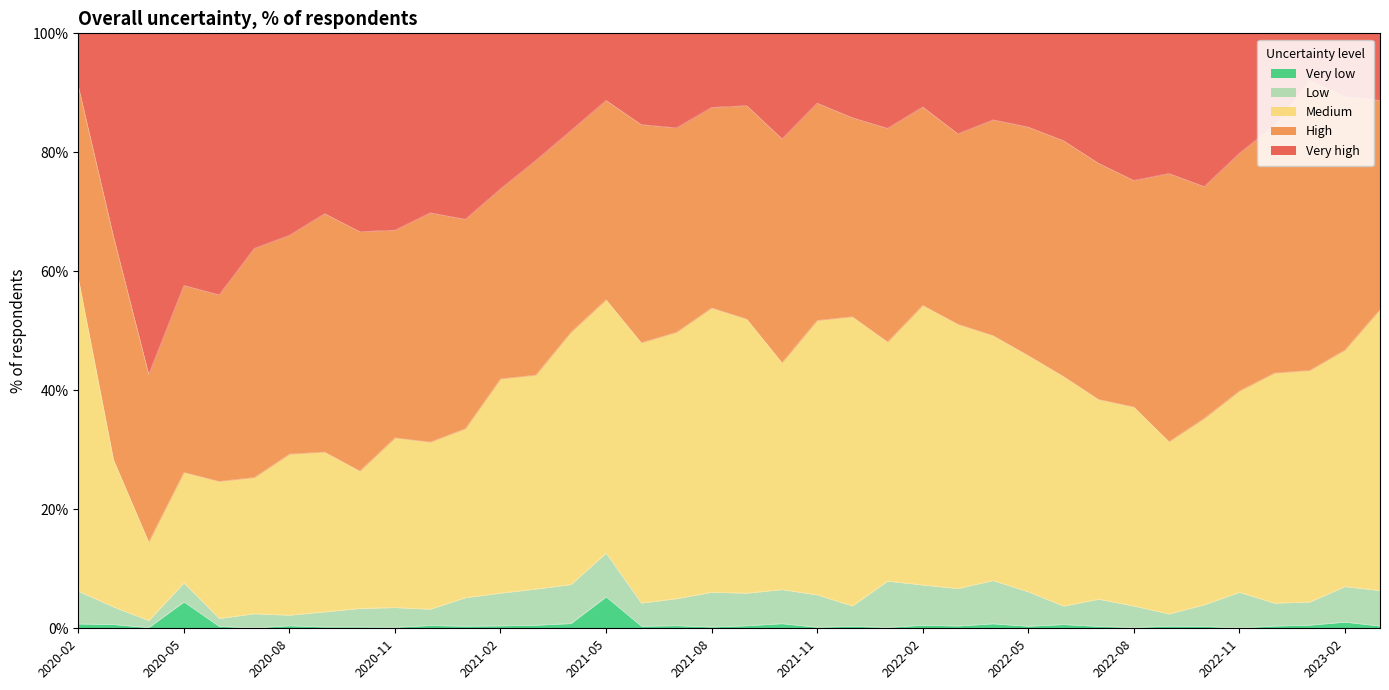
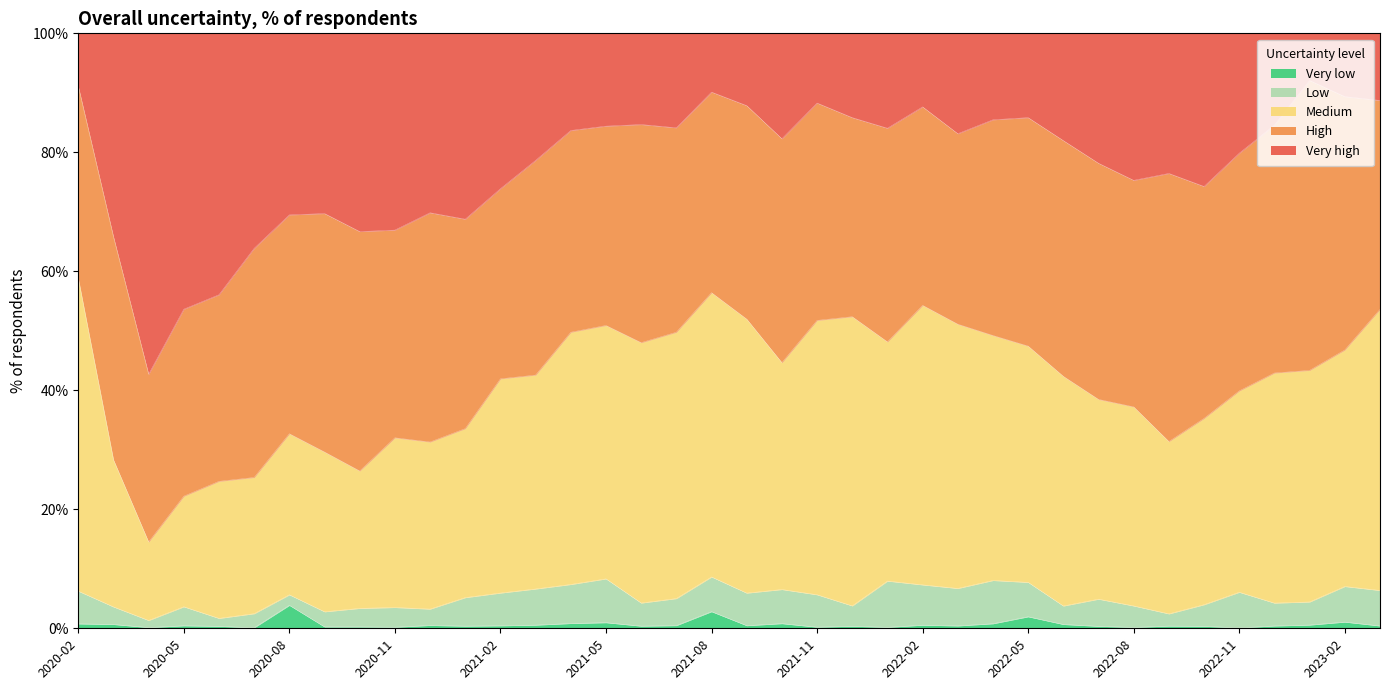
Very low, 2020-05: 4% -> 0%
Very low, 2020-08: 0% -> 4%
Very low, 2021-05: 5% -> 1%
Very low, 2021-08: 0% -> 3%
Very low, 2022-05: 0% -> 2%
